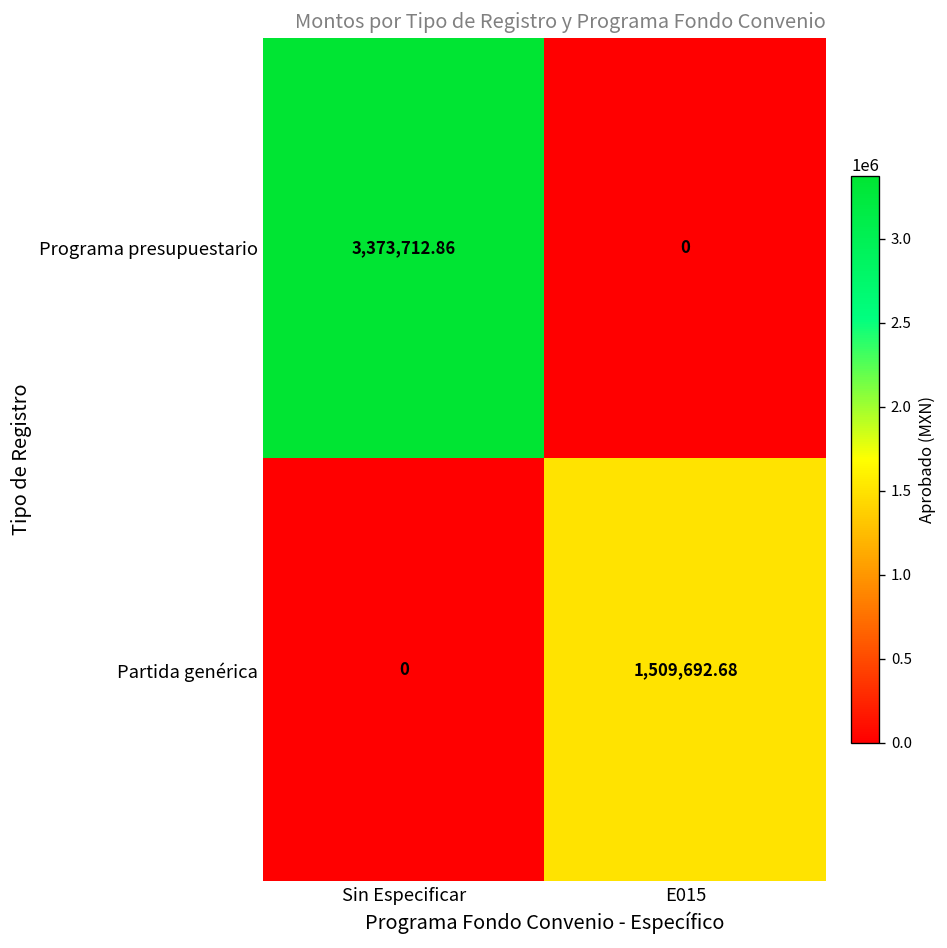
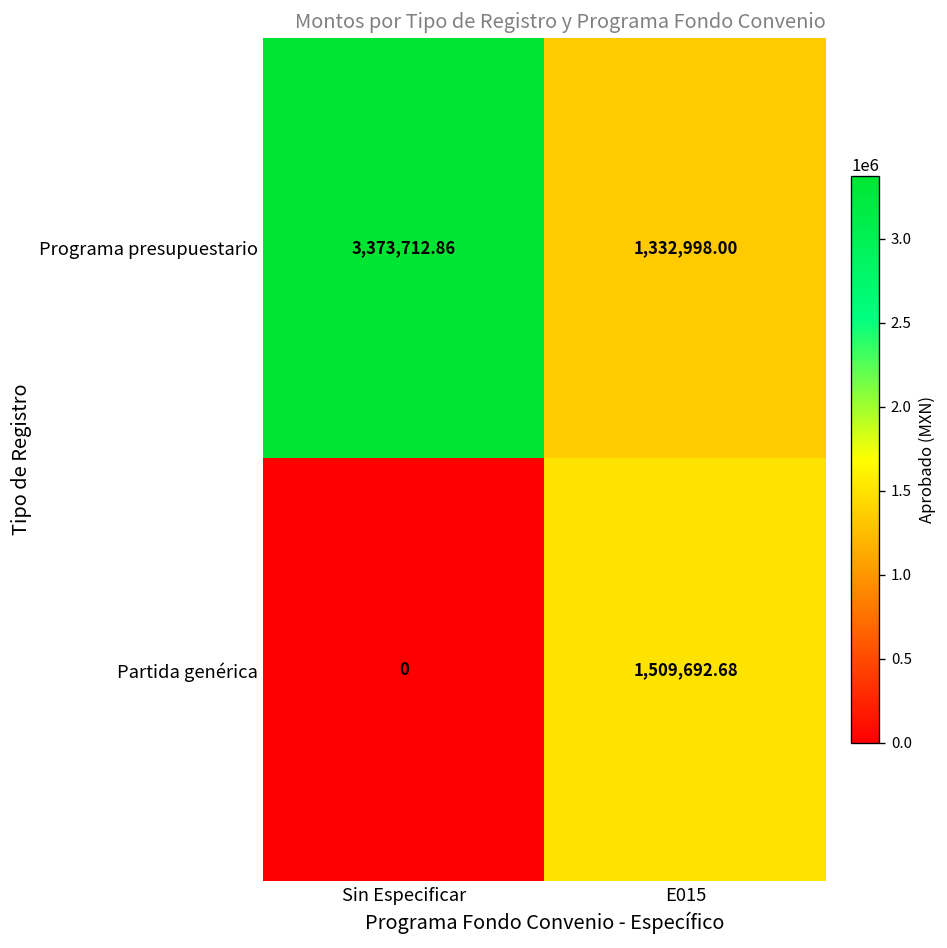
Programa presupuestario, E015: 0 -> 1,332,998.00
